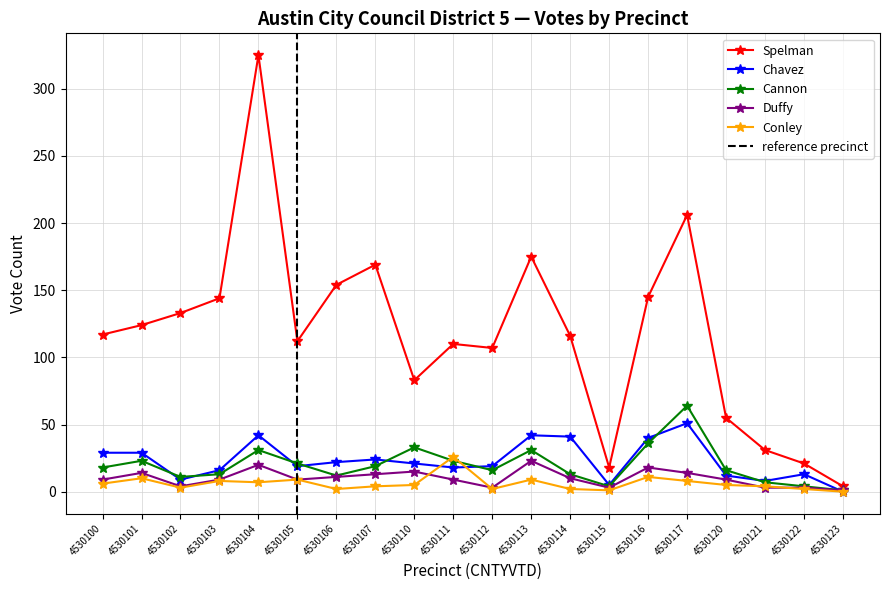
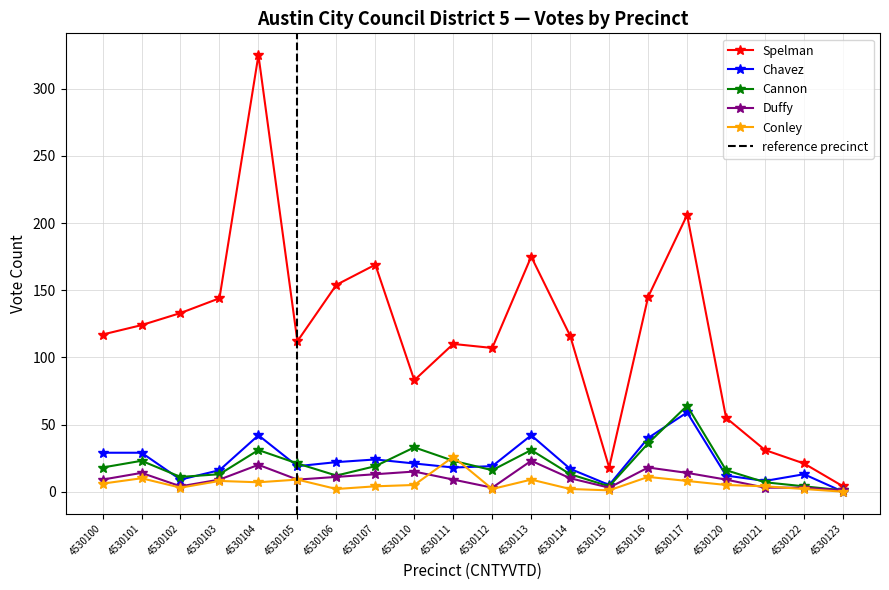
Chavez, 4530114: 41 -> 17
Chavez, 4530117: 51 -> 59
